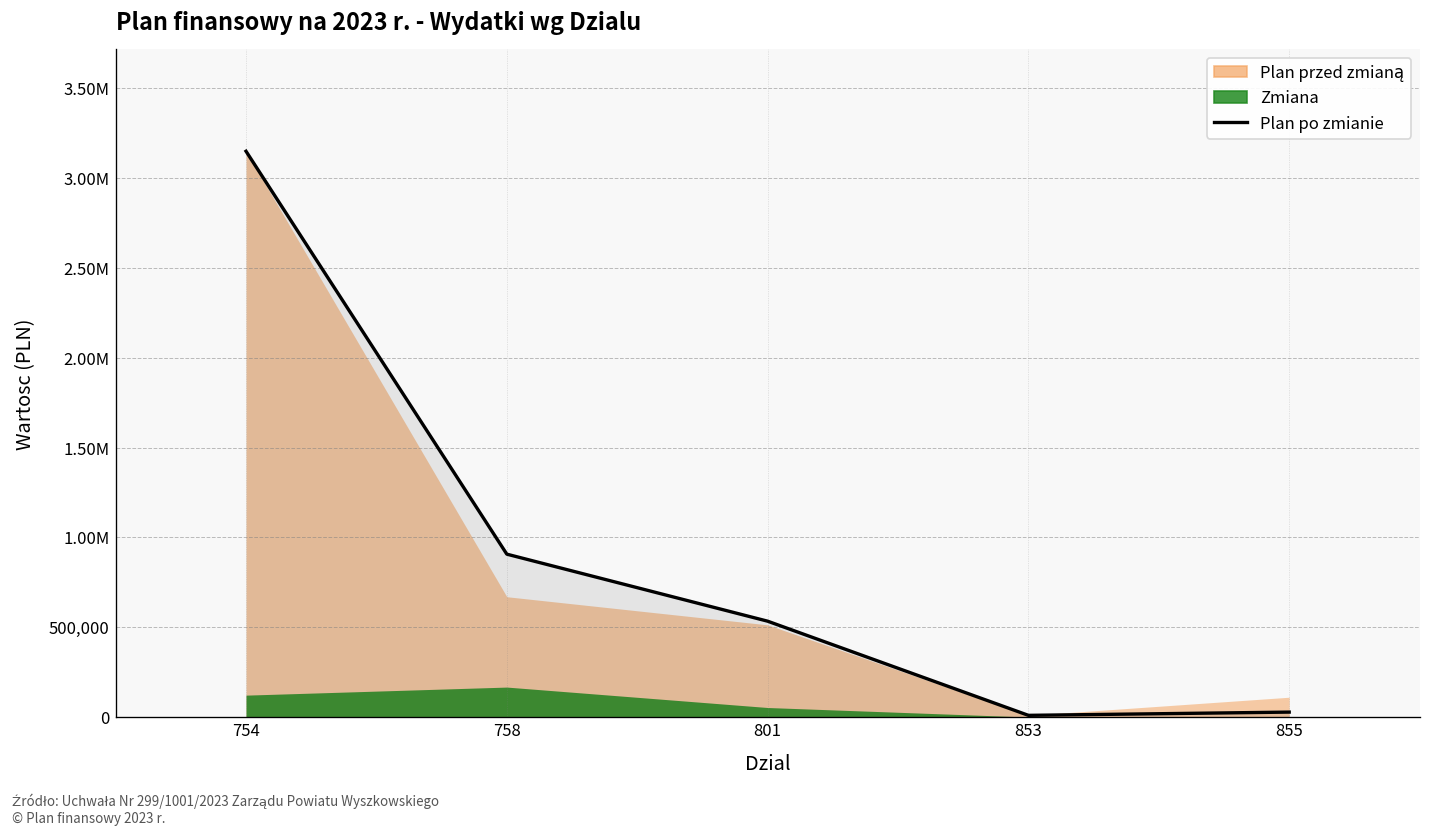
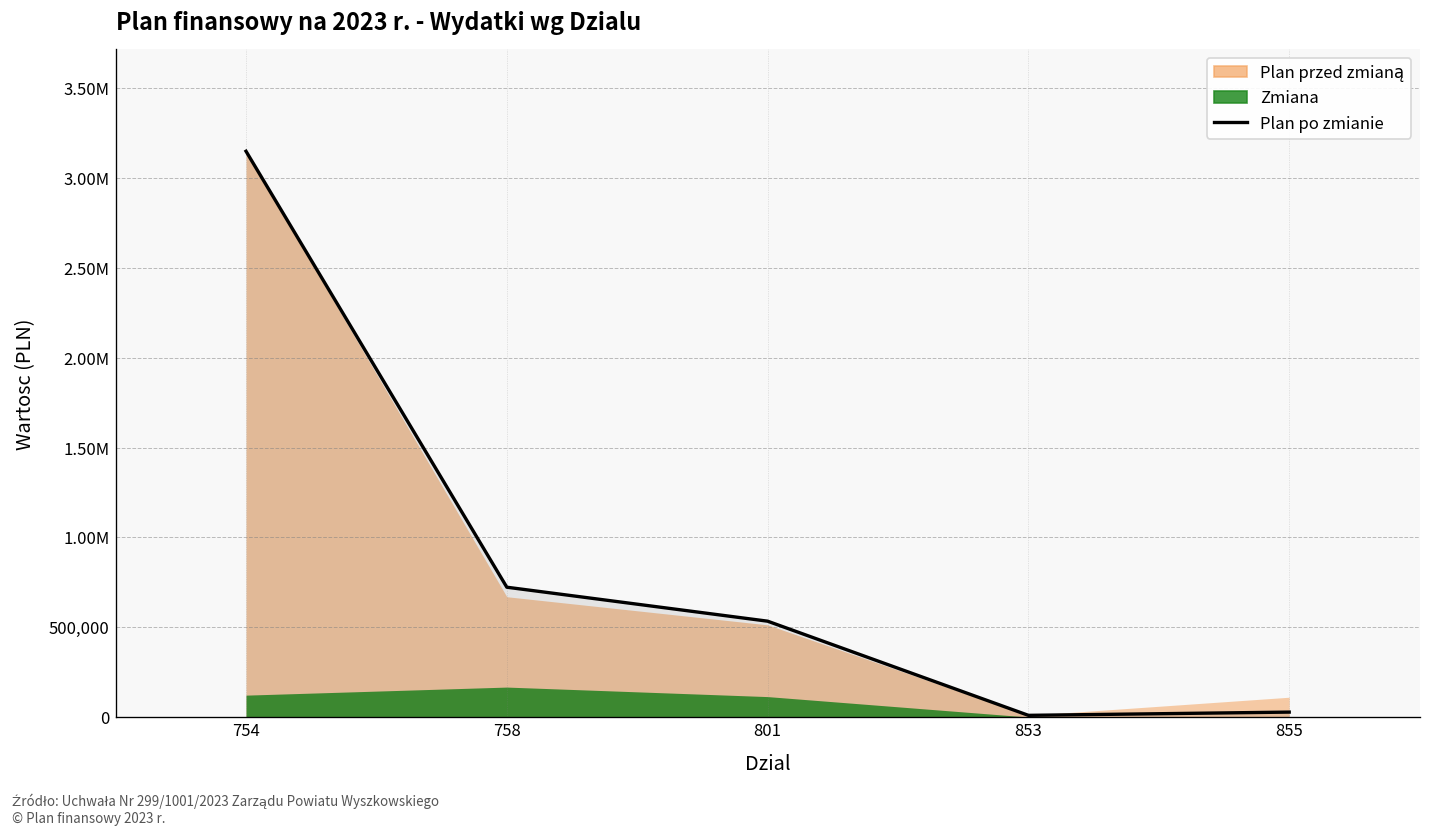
Plan po zmianie, 758: 910,000 -> 720,000
Zmiana, 801: 50,000 -> 110,000
